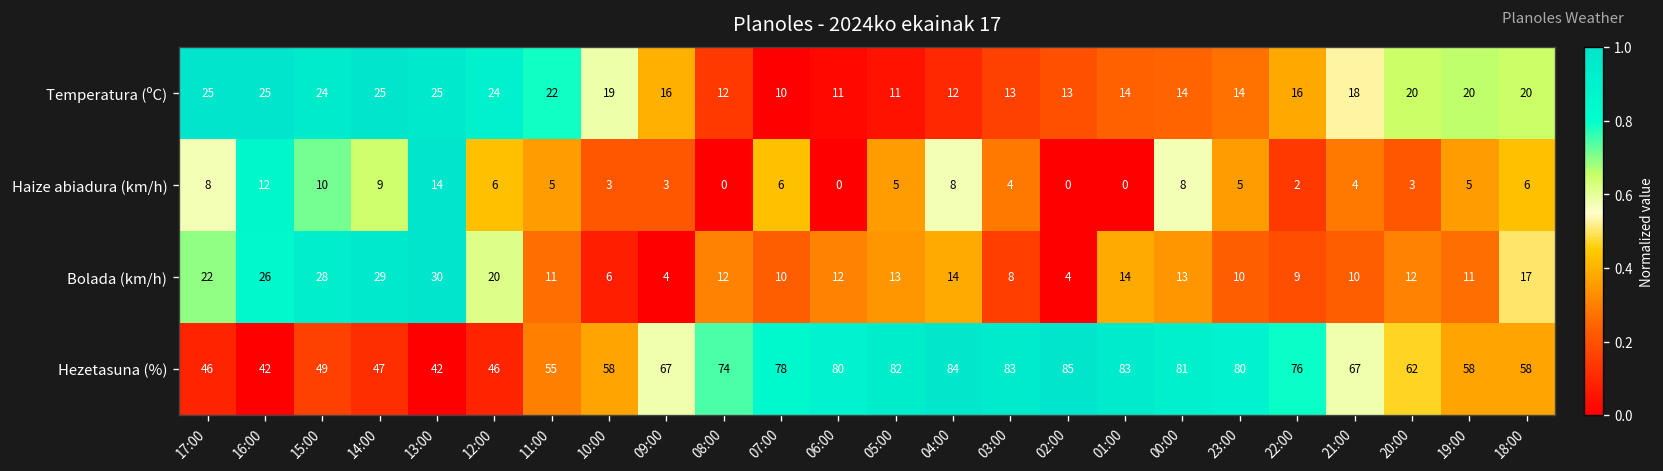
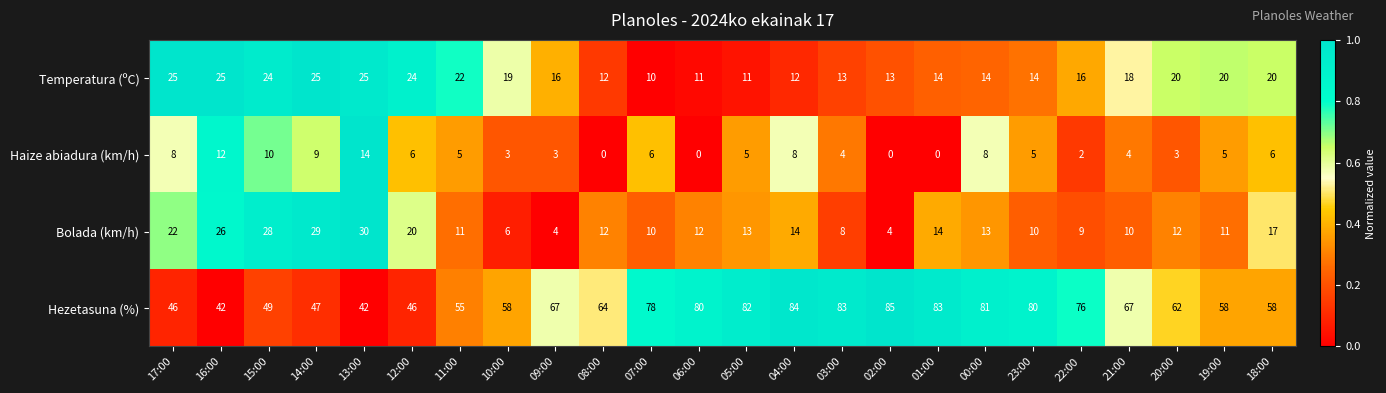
Hezetasuna (%), 08:00: 74 -> 64
